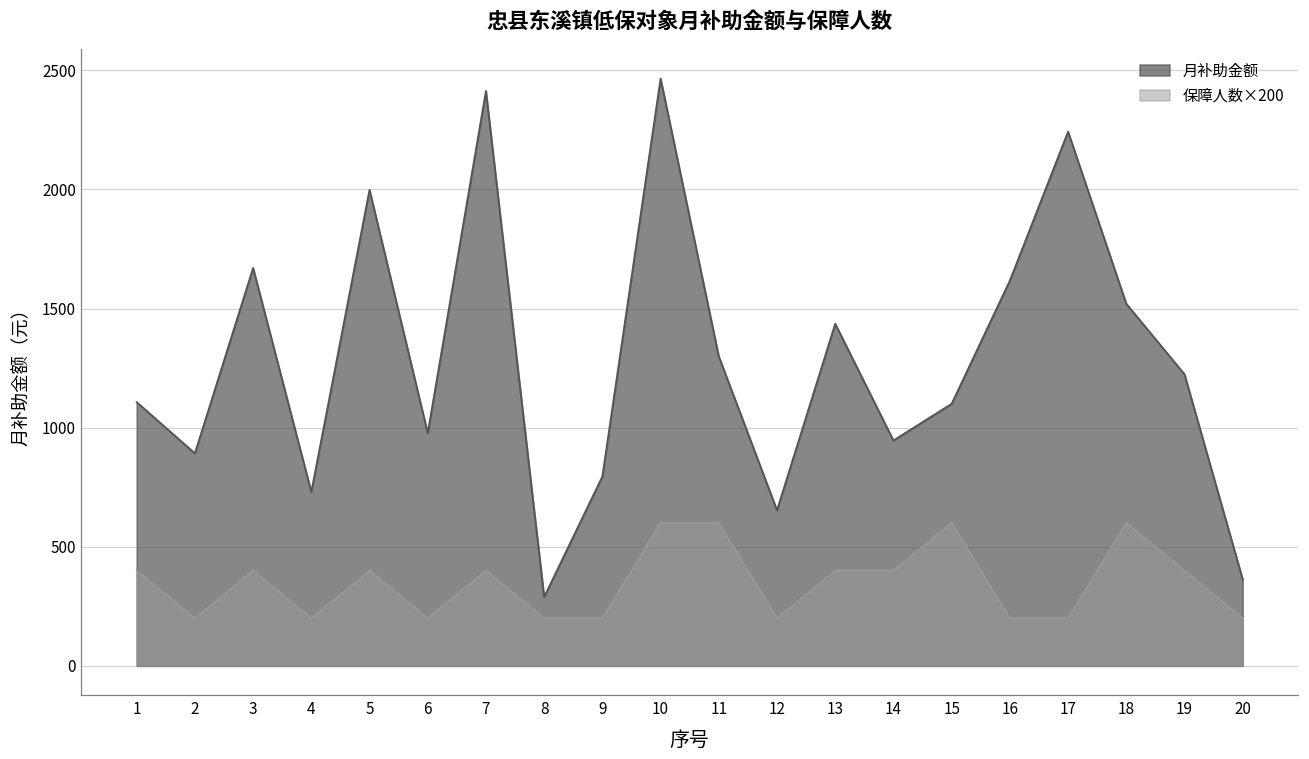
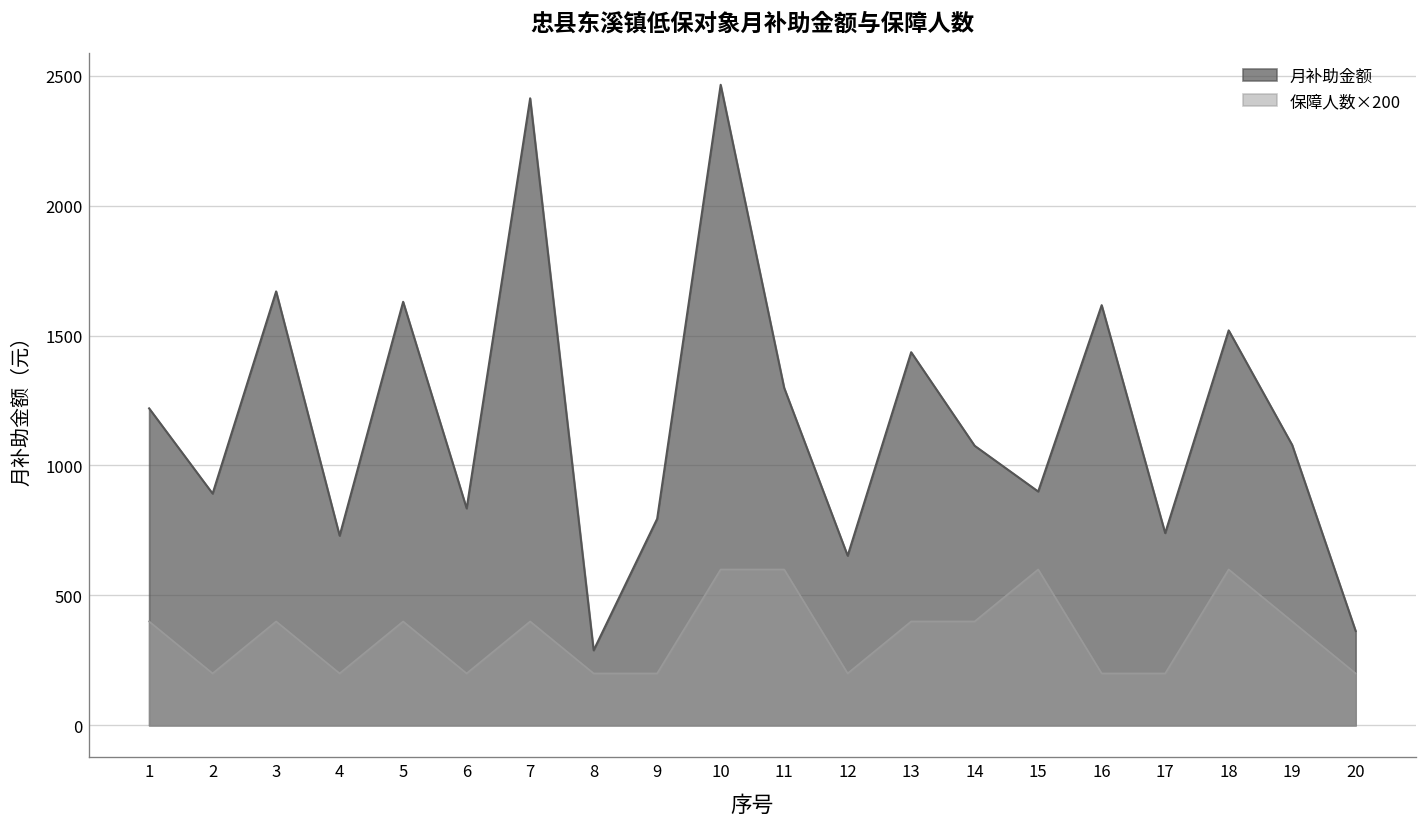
月补助金额, 1: 1110 -> 1220
月补助金额, 5: 2000 -> 1630
月补助金额, 6: 980 -> 840
月补助金额, 14: 950 -> 1080
月补助金额, 15: 1100 -> 900
月补助金额, 17: 2240 -> 740
月补助金额, 19: 1220 -> 1080
